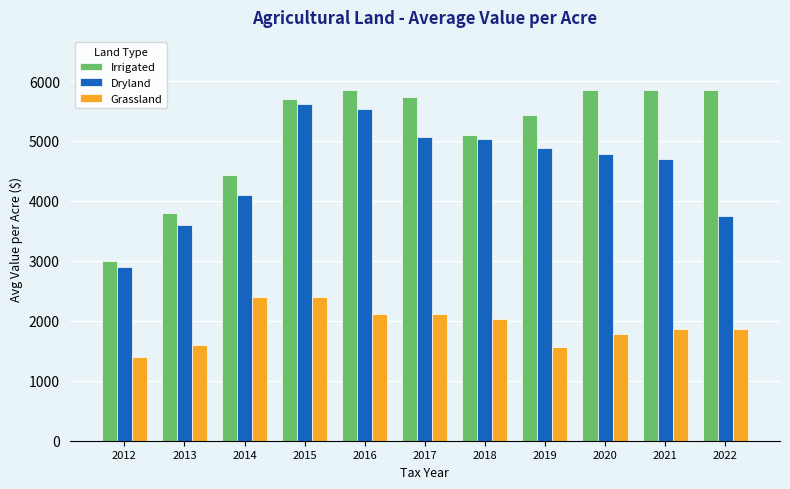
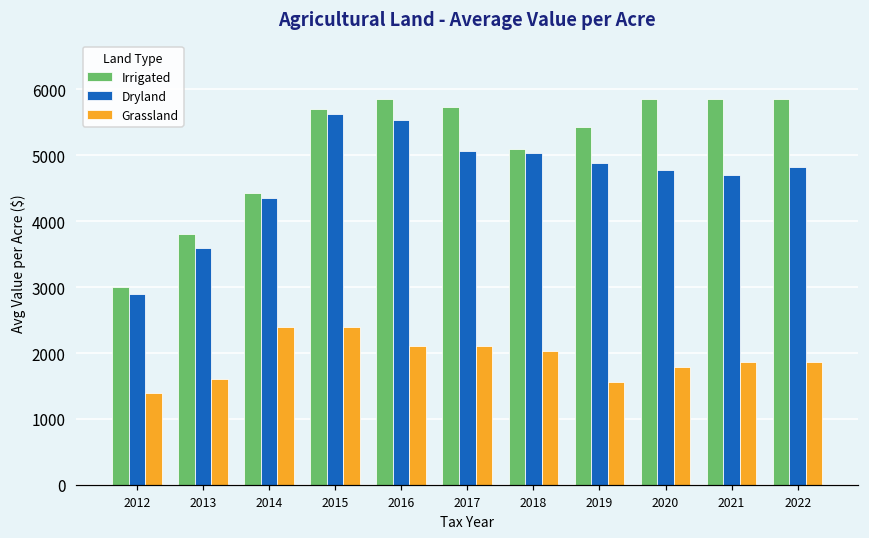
Dryland, 2014: 4100 -> 4300
Dryland, 2022: 3800 -> 4800
